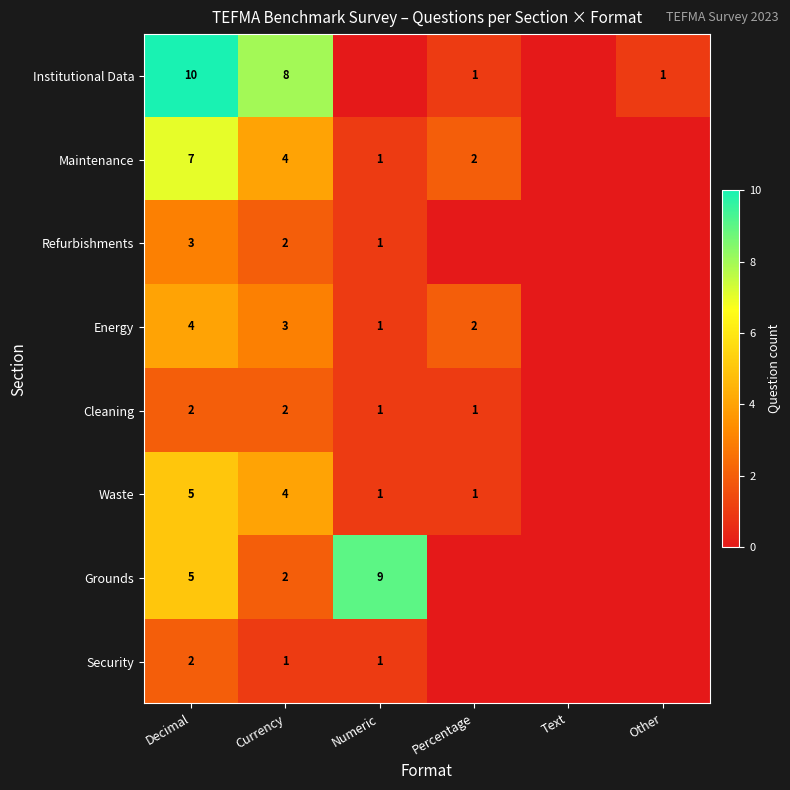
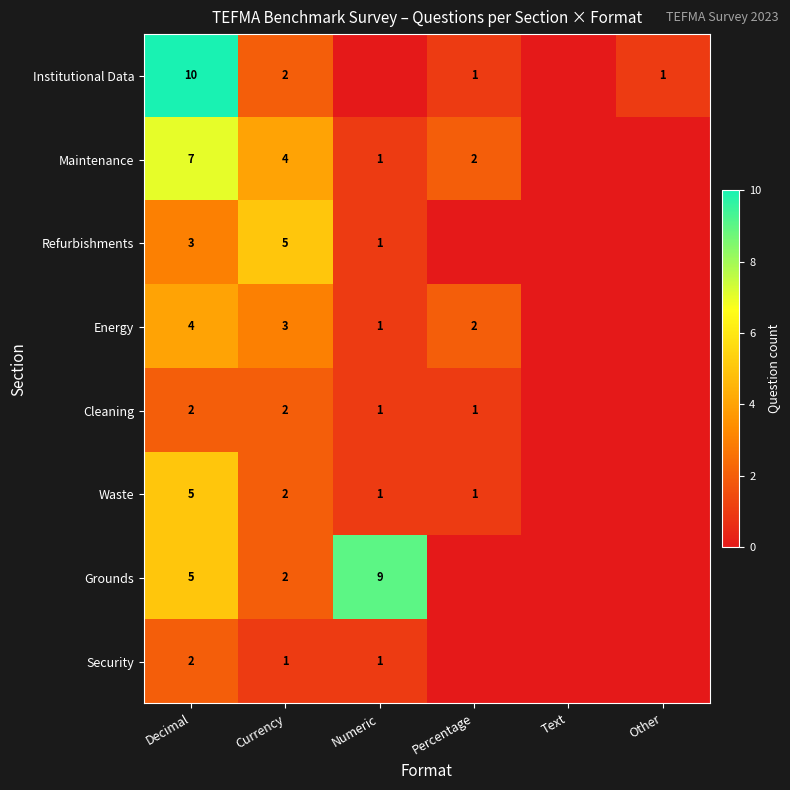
Institutional Data, Currency: 8 -> 2
Refurbishments, Currency: 2 -> 5
Waste, Currency: 4 -> 2
